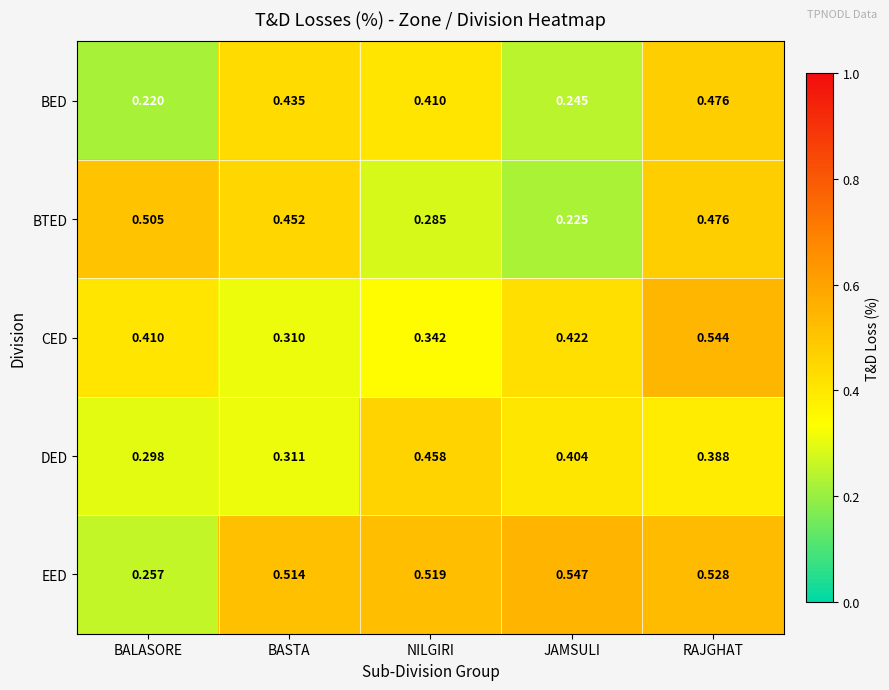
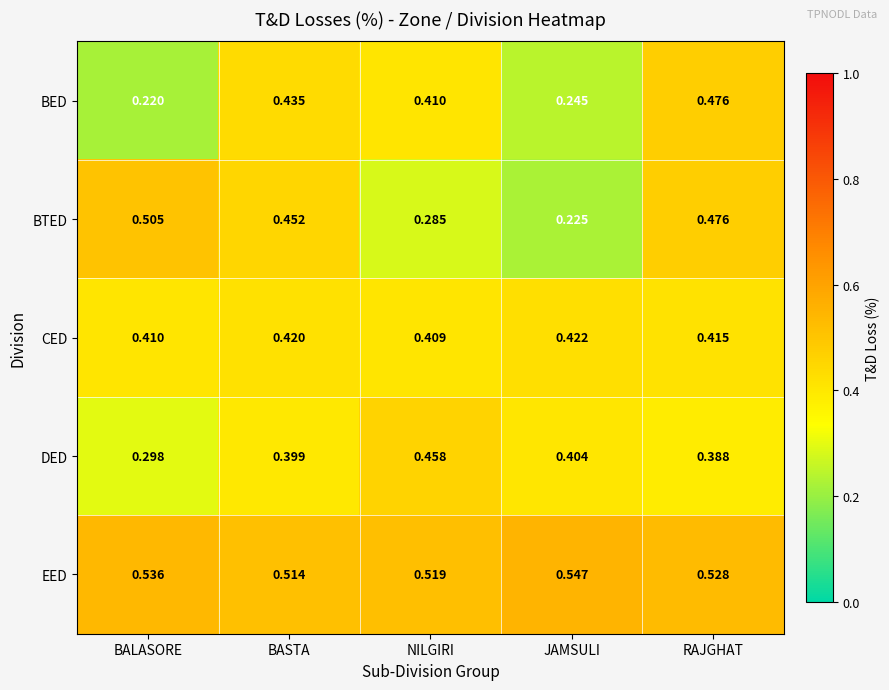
CED, BASTA: 0.310 -> 0.420
CED, NILGIRI: 0.342 -> 0.409
CED, RAJGHAT: 0.544 -> 0.415
DED, BASTA: 0.311 -> 0.399
EED, BALASORE: 0.257 -> 0.536
